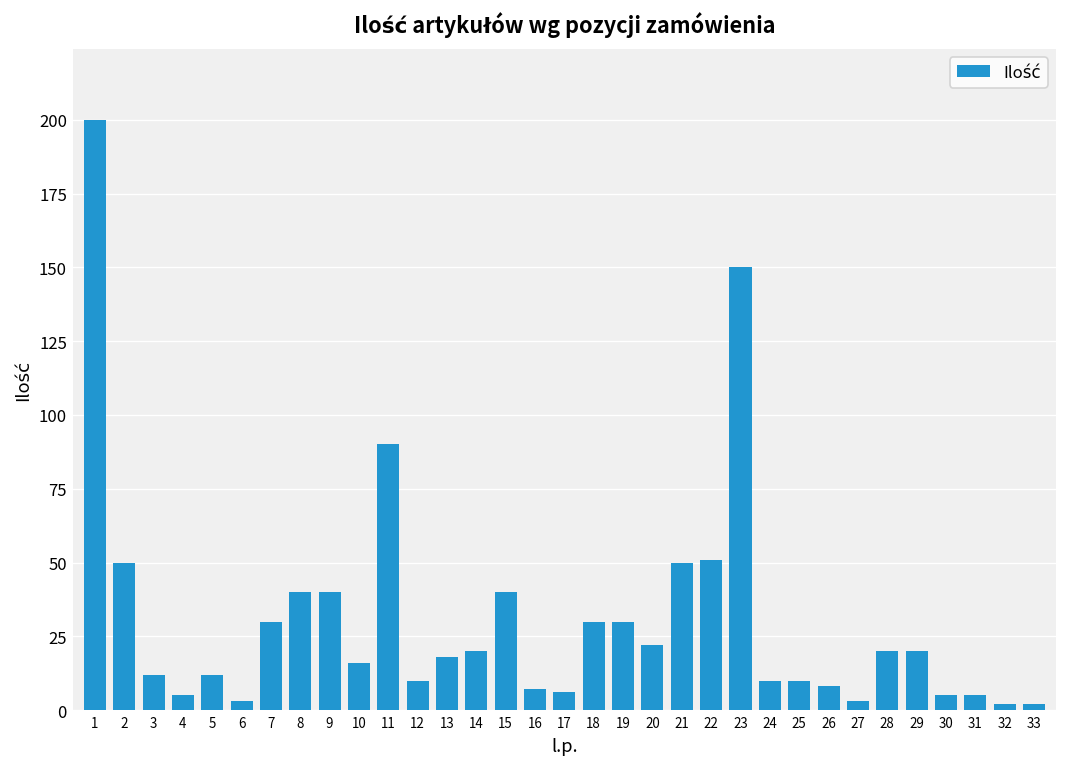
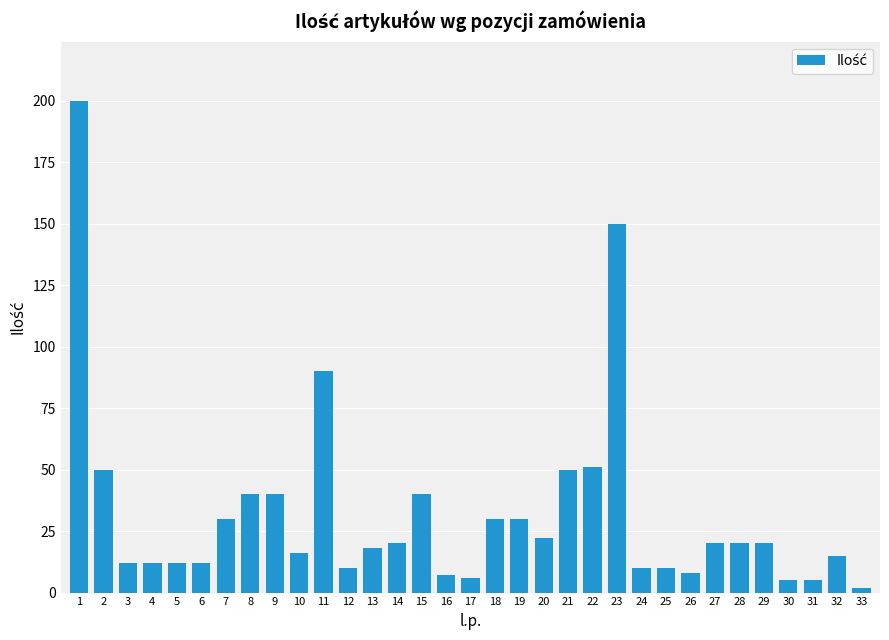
4: 5 -> 12
6: 3 -> 12
27: 3 -> 20
32: 2 -> 15
